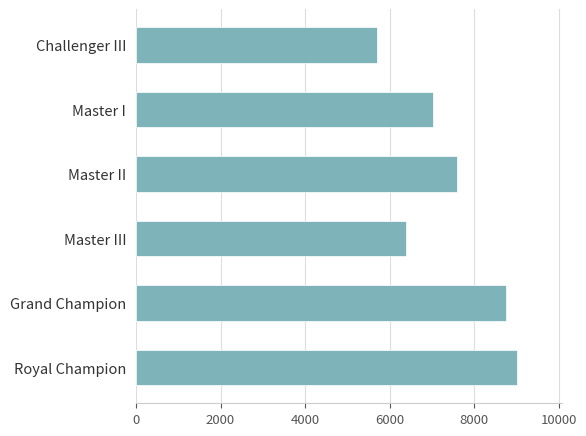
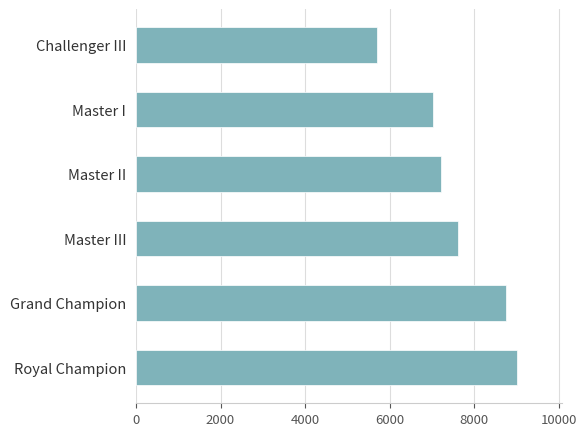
Master II: 7600 -> 7200
Master III: 6400 -> 7600
